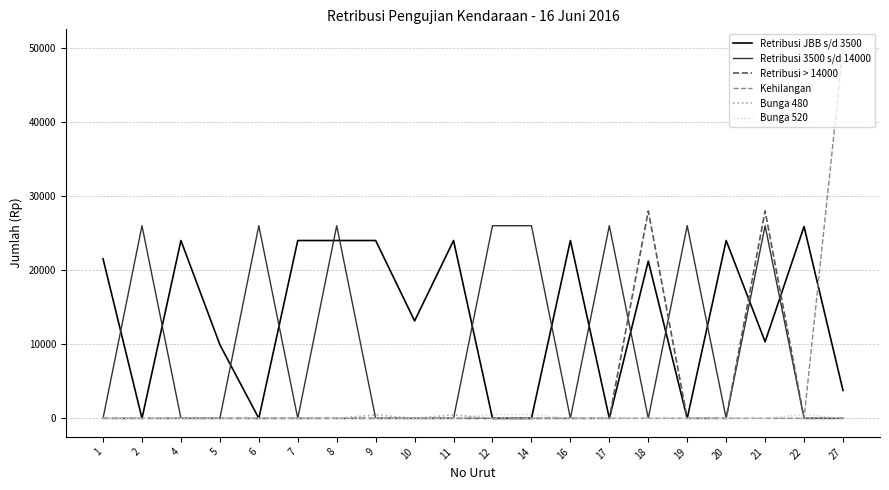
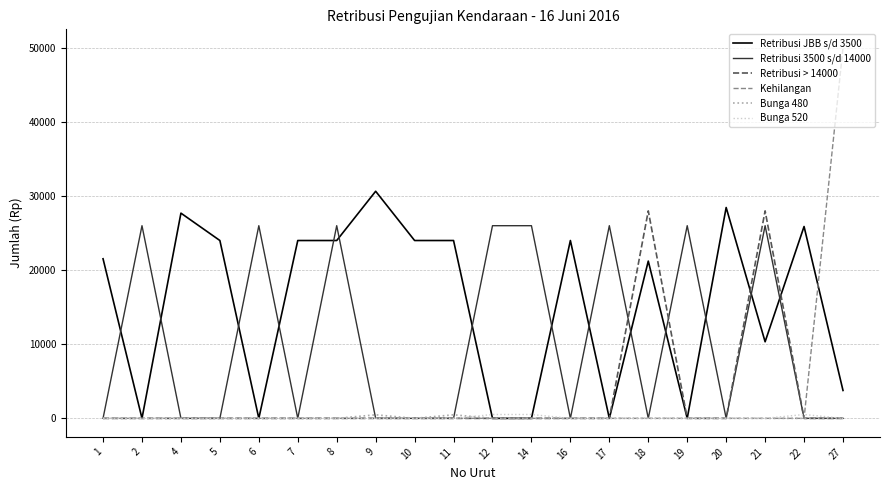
Retribusi JBB s/d 3500, 4: 24000 -> 28000
Retribusi JBB s/d 3500, 5: 10000 -> 24000
Retribusi JBB s/d 3500, 9: 24000 -> 31000
Retribusi JBB s/d 3500, 10: 13000 -> 24000
Retribusi JBB s/d 3500, 20: 24000 -> 28000
